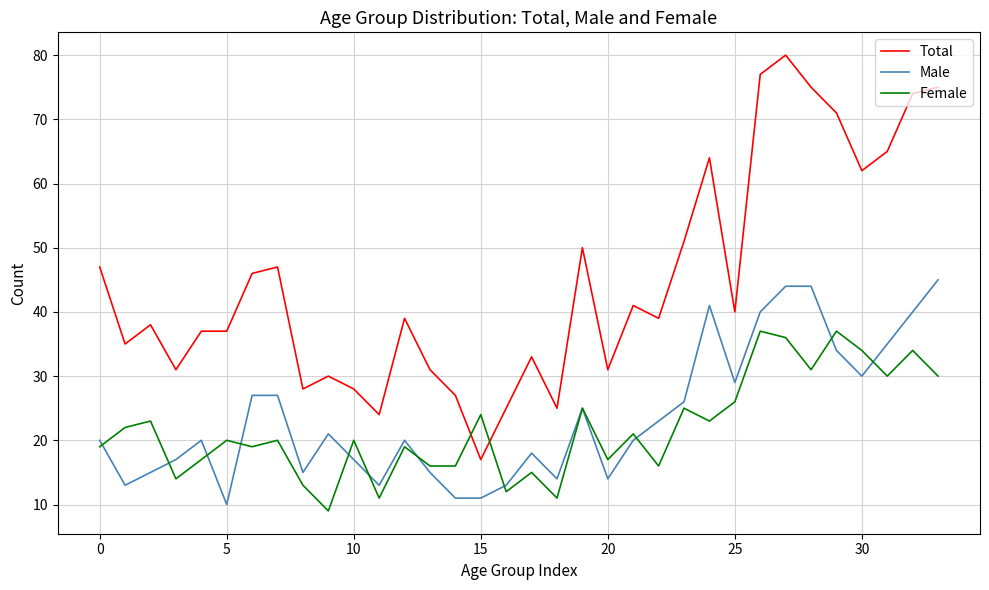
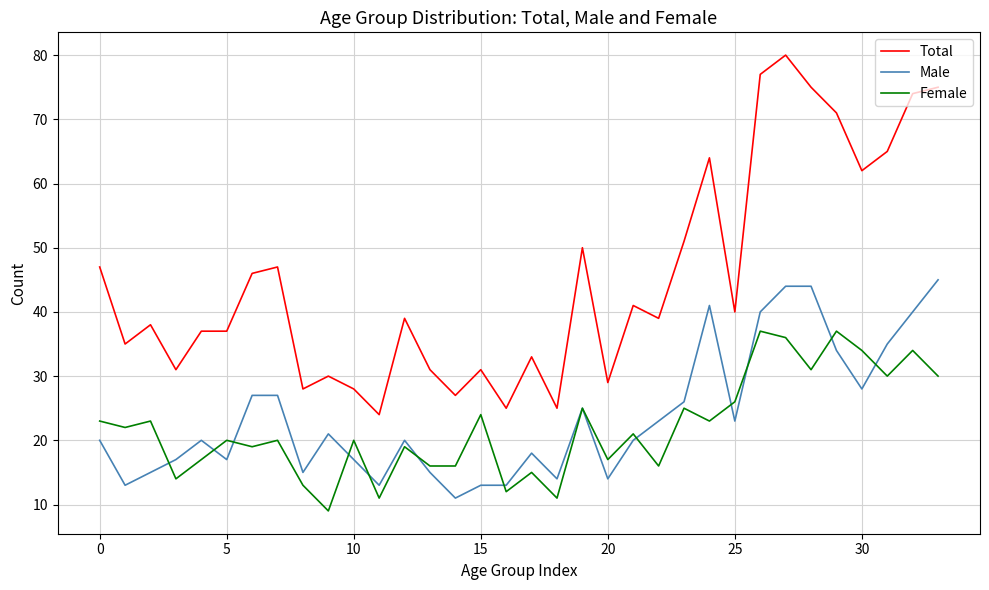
Female, 0: 19 -> 23
Male, 5: 10 -> 17
Total, 15: 17 -> 31
Male, 15: 11 -> 13
Total, 20: 31 -> 29
Male, 25: 29 -> 23
Male, 30: 30 -> 28
